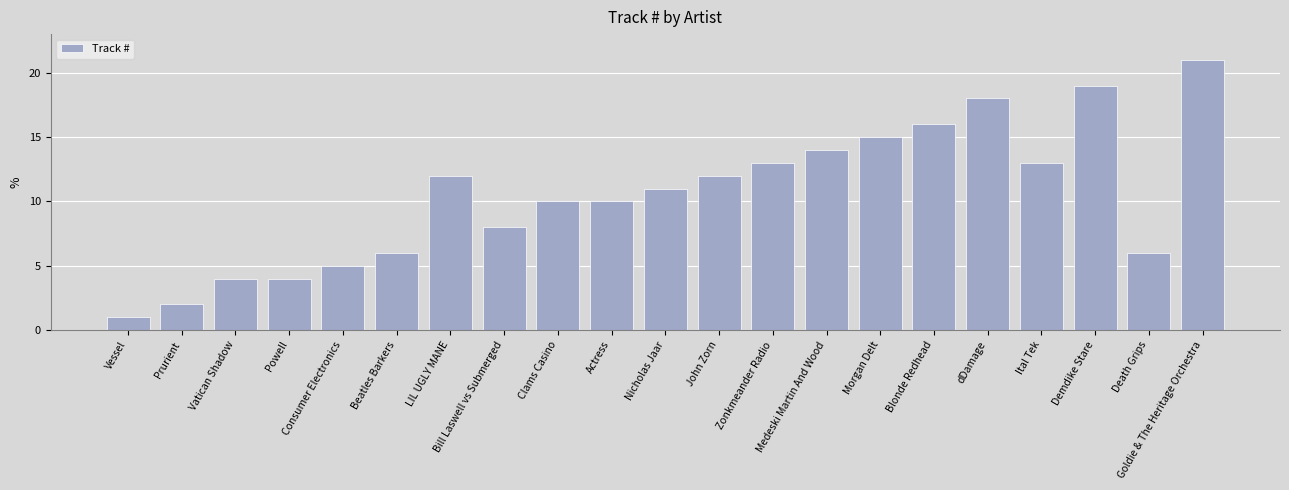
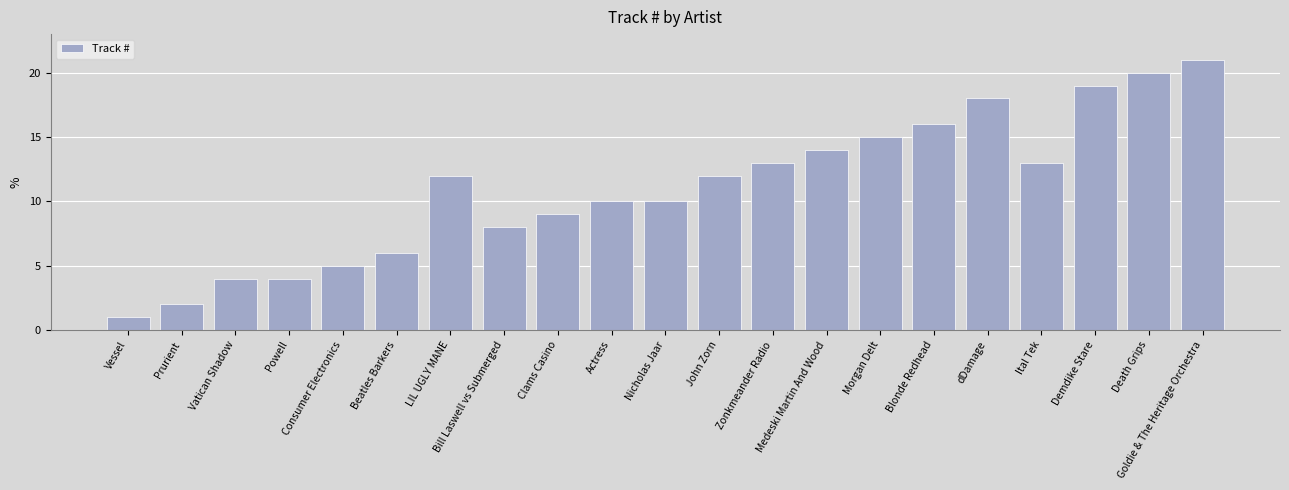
Clams Casino: 10 -> 9
Nicholas Jaar: 11 -> 10
Death Grips: 6 -> 20
